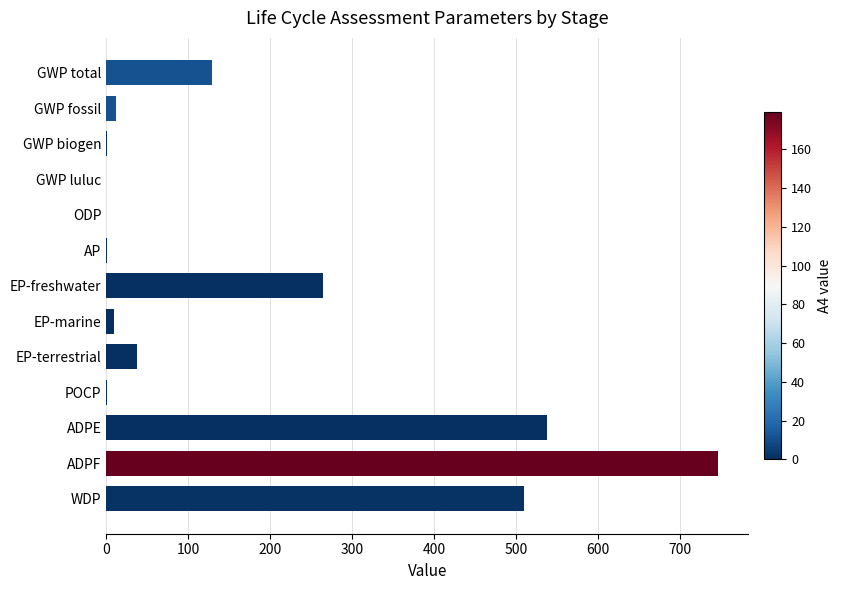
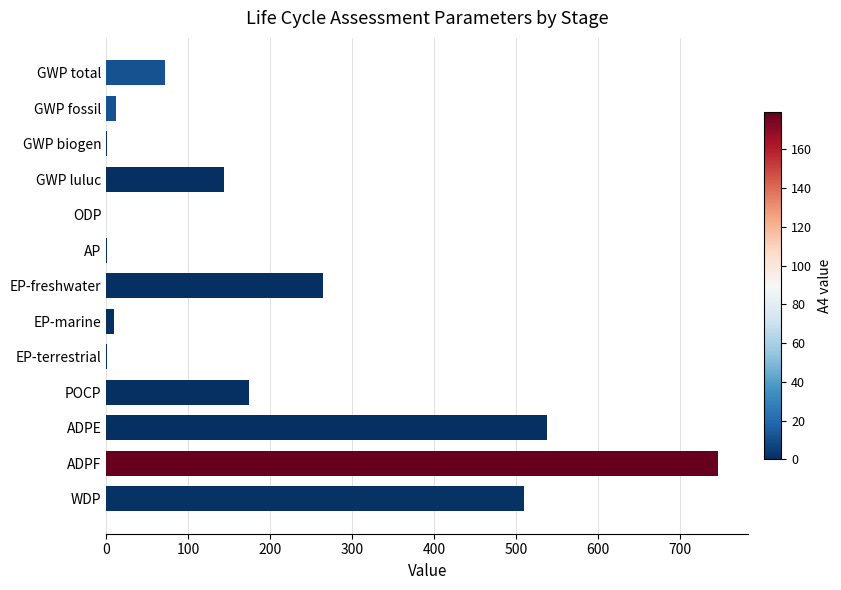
GWP total: 130 -> 70
GWP luluc: 0 -> 140
EP-terrestrial: 40 -> 0
POCP: 0 -> 170
